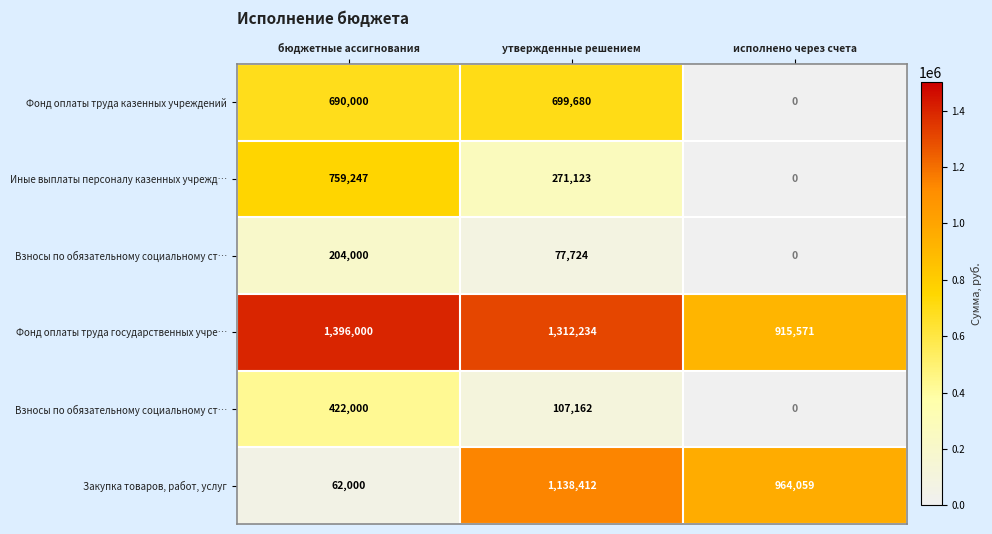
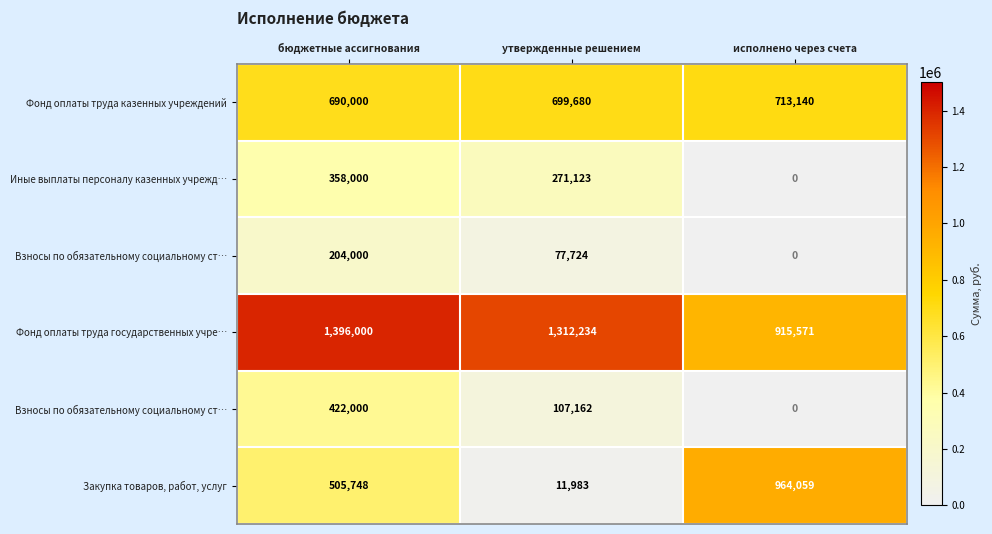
Фонд оплаты труда казенных учреждений, исполнено через счета: 0 -> 713,140
Иные выплаты персоналу казенных учрежд…, бюджетные ассигнования: 759,247 -> 358,000
Закупка товаров, работ, услуг, бюджетные ассигнования: 62,000 -> 505,748
Закупка товаров, работ, услуг, утвержденные решением: 1,138,412 -> 11,983
